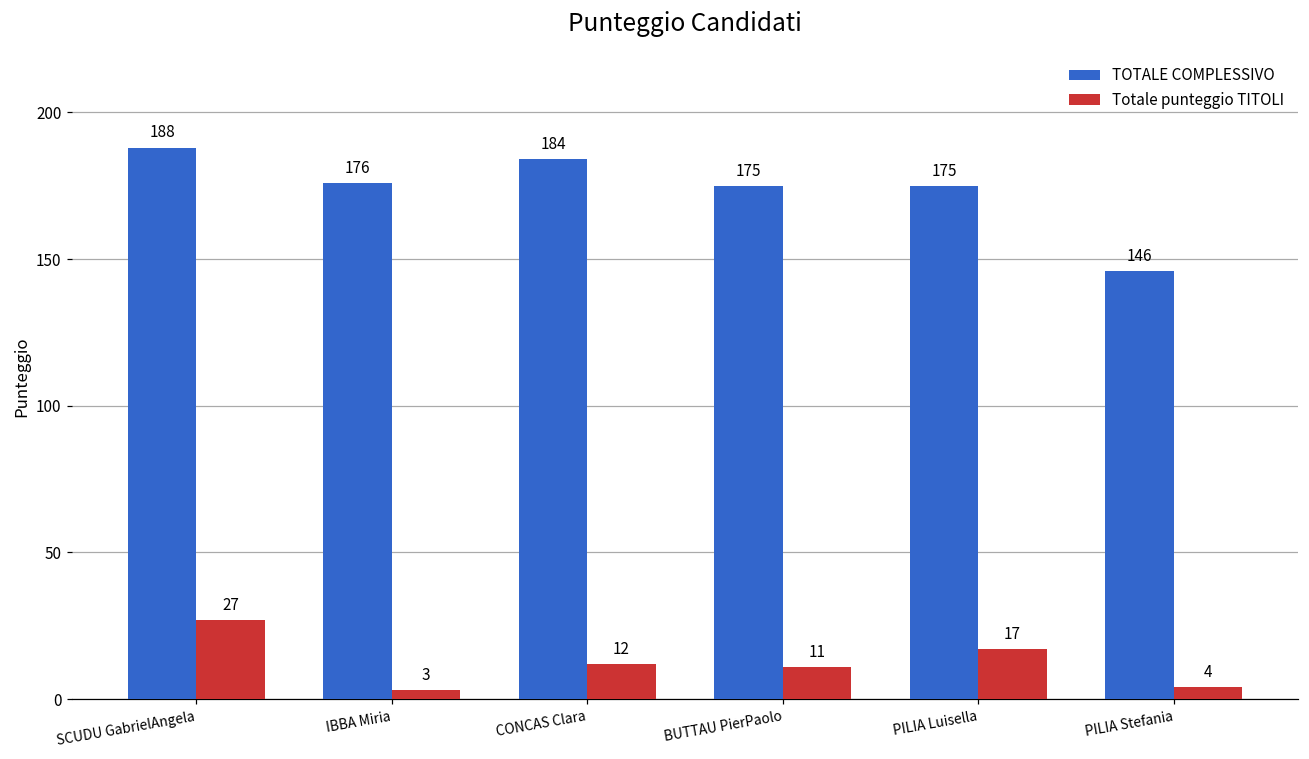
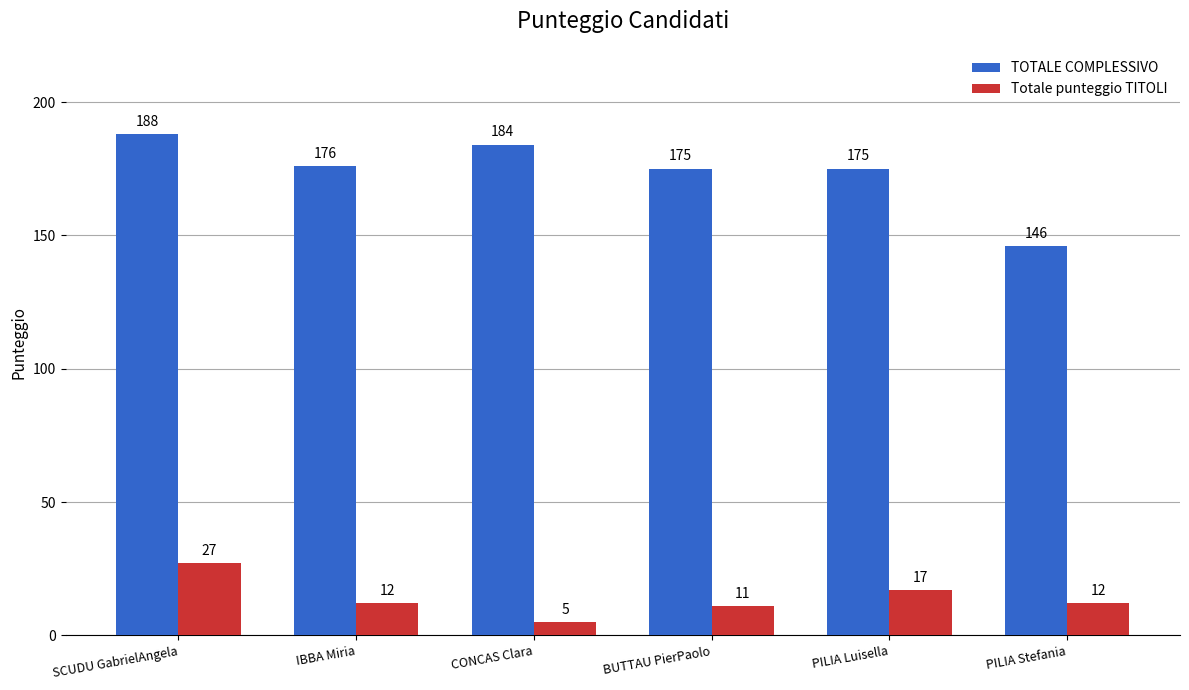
Totale punteggio TITOLI, IBBA Miria: 3 -> 12
Totale punteggio TITOLI, CONCAS Clara: 12 -> 5
Totale punteggio TITOLI, PILIA Stefania: 4 -> 12
